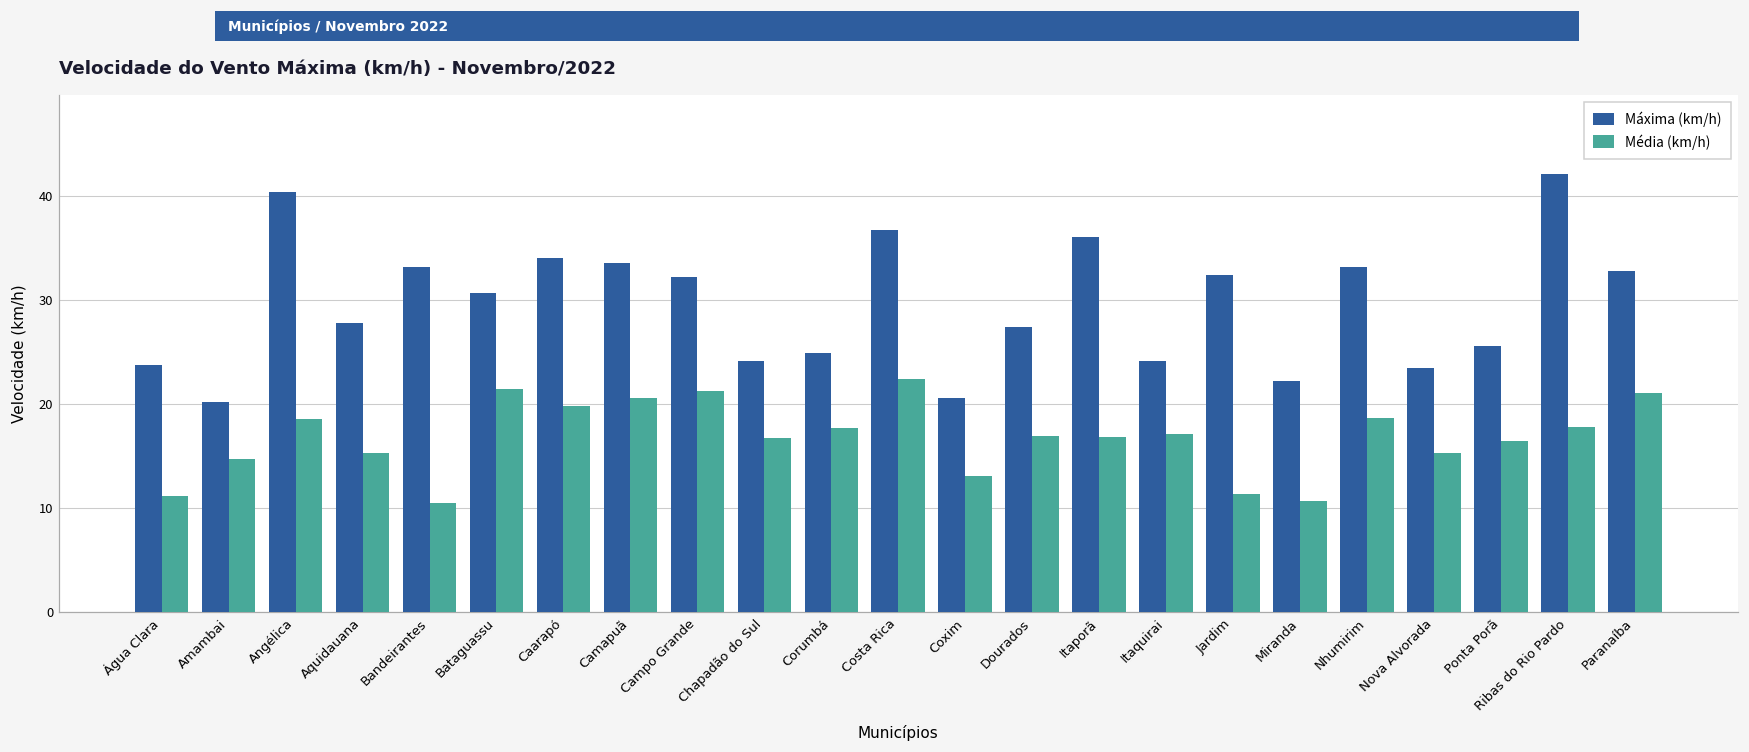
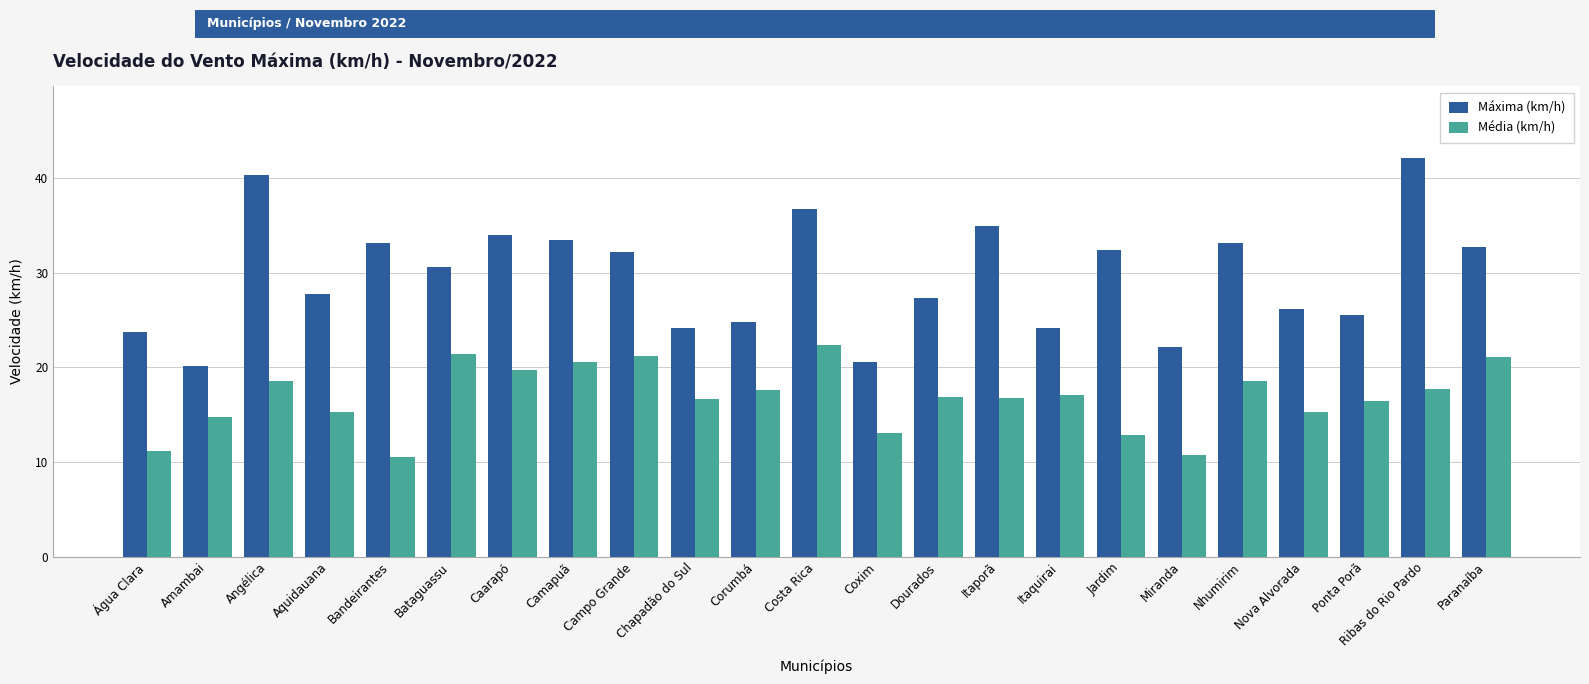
Máxima (km/h), Itaporã: 36 -> 35
Média (km/h), Jardim: 11 -> 13
Máxima (km/h), Nova Alvorada: 23 -> 26
